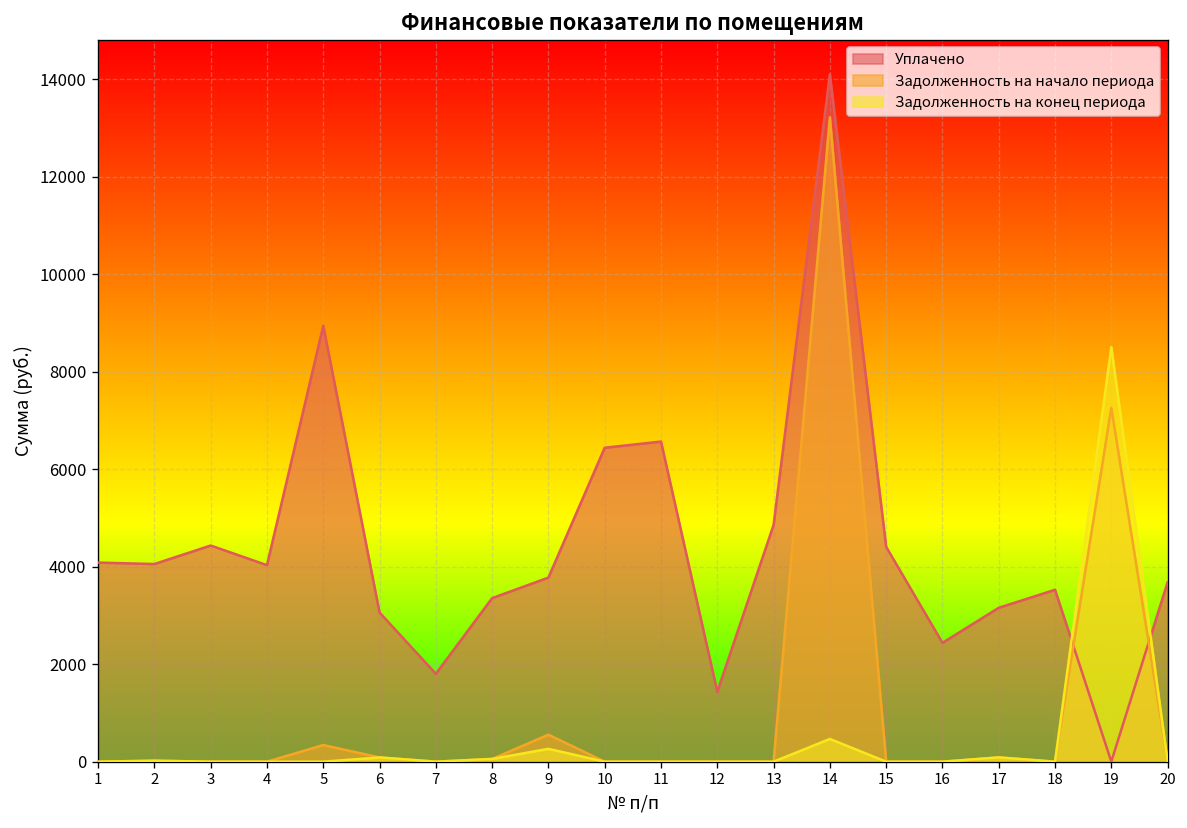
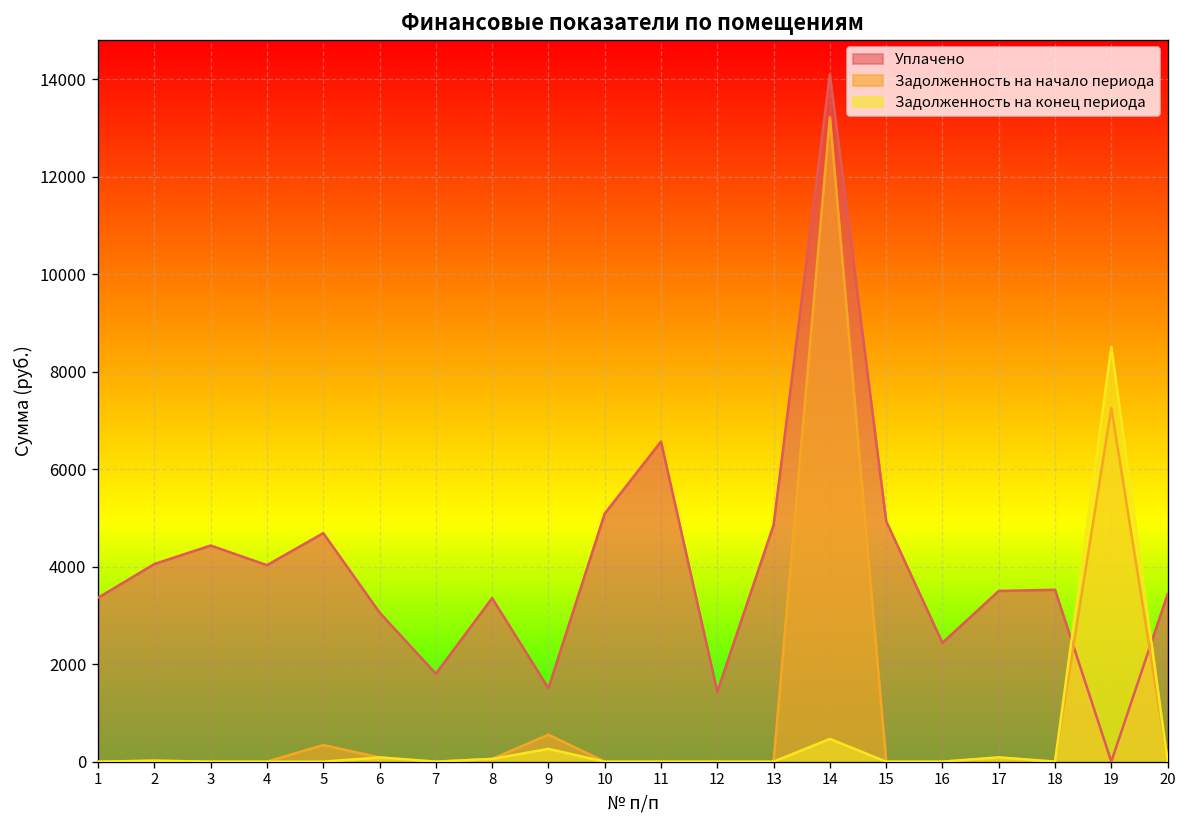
Уплачено, 1: 4100 -> 3400
Уплачено, 5: 8900 -> 4700
Уплачено, 9: 3800 -> 1500
Уплачено, 10: 6400 -> 5100
Уплачено, 15: 4400 -> 4900
Уплачено, 17: 3200 -> 3500
Уплачено, 20: 3700 -> 3400
